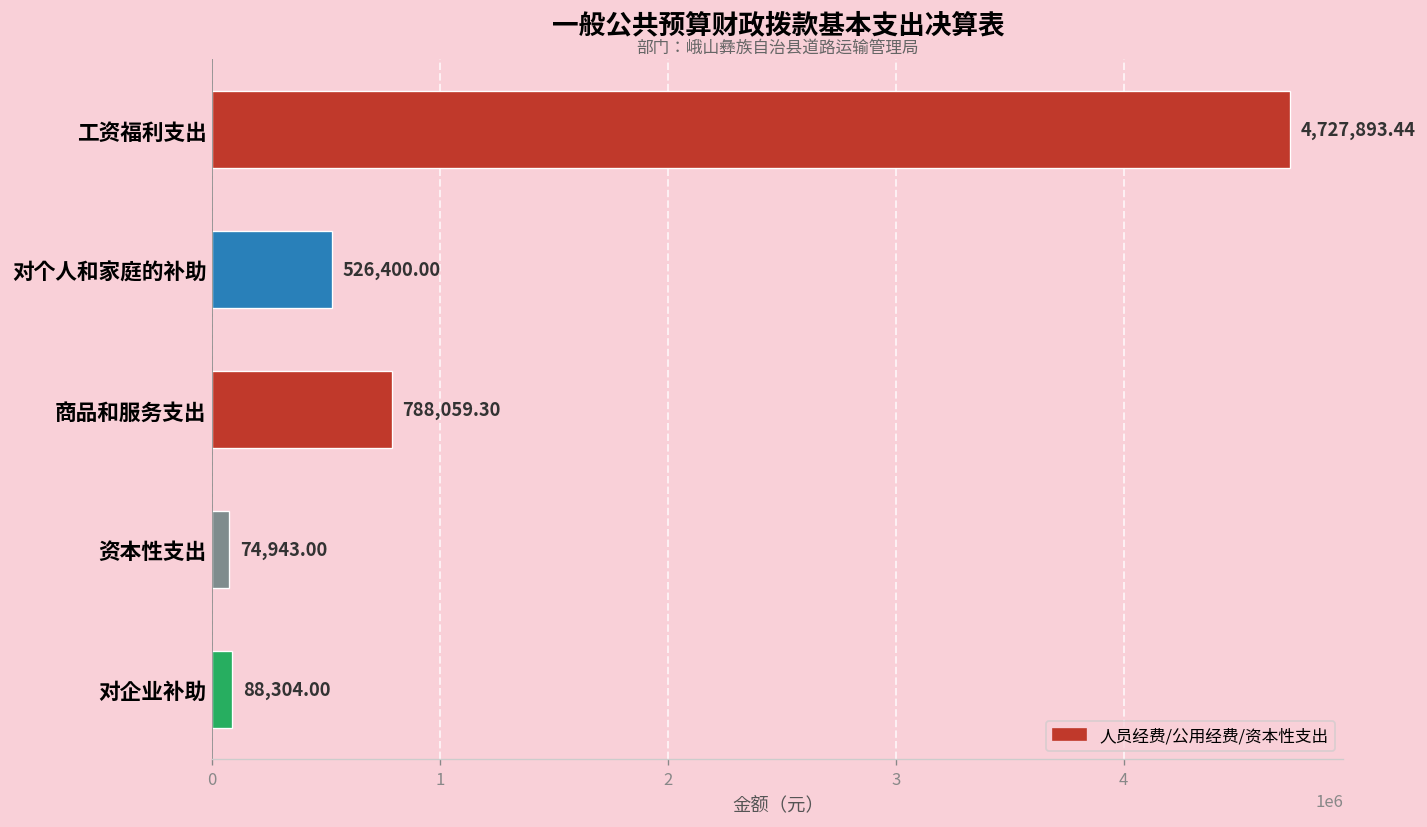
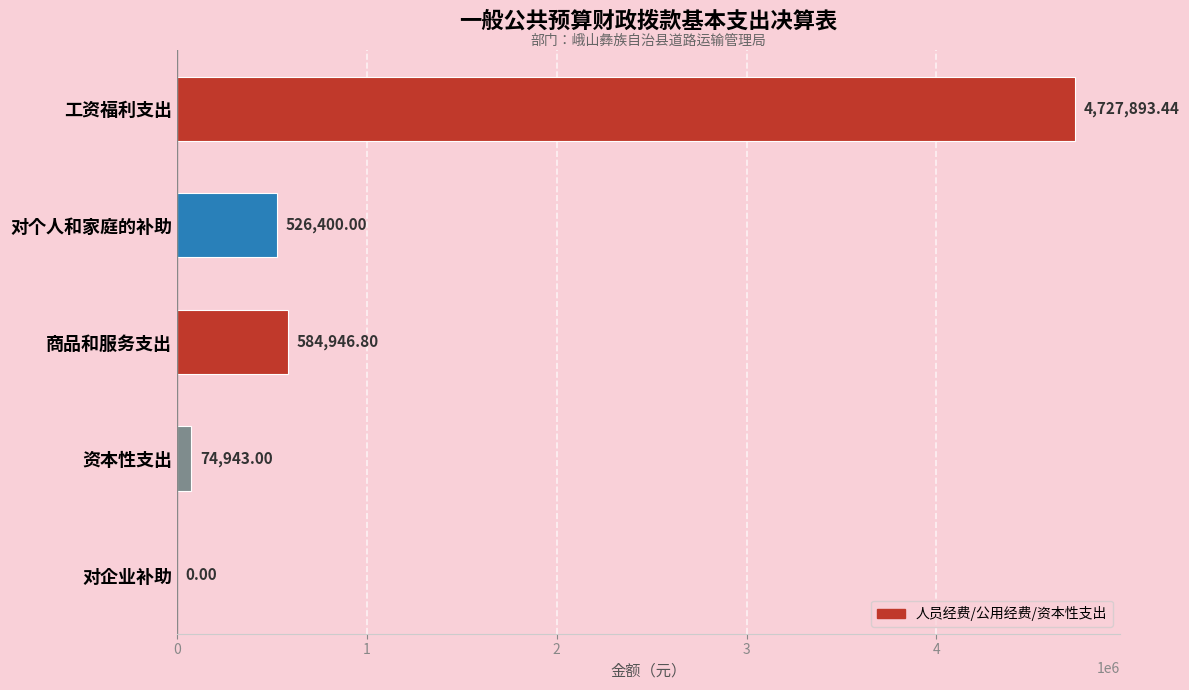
商品和服务支出: 788,059.30 -> 584,946.80
对企业补助: 88,304.00 -> 0.00
